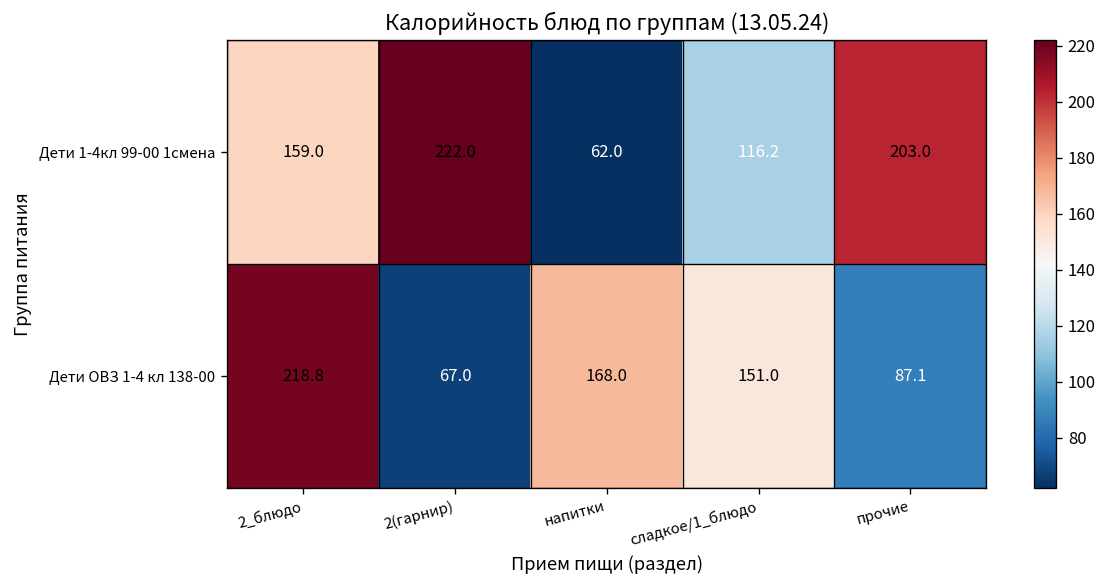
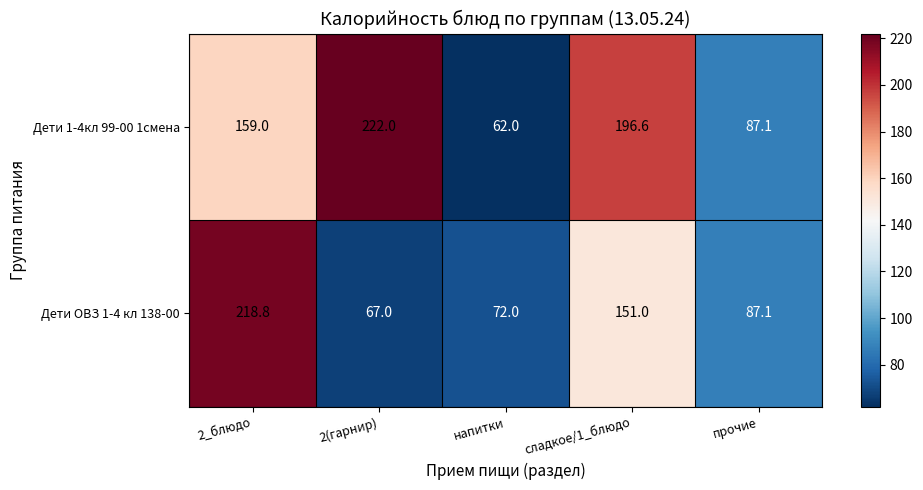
Дети 1-4кл 99-00 1смена, сладкое/1_блюдо: 116.2 -> 196.6
Дети 1-4кл 99-00 1смена, прочие: 203.0 -> 87.1
Дети ОВЗ 1-4 кл 138-00, напитки: 168.0 -> 72.0
